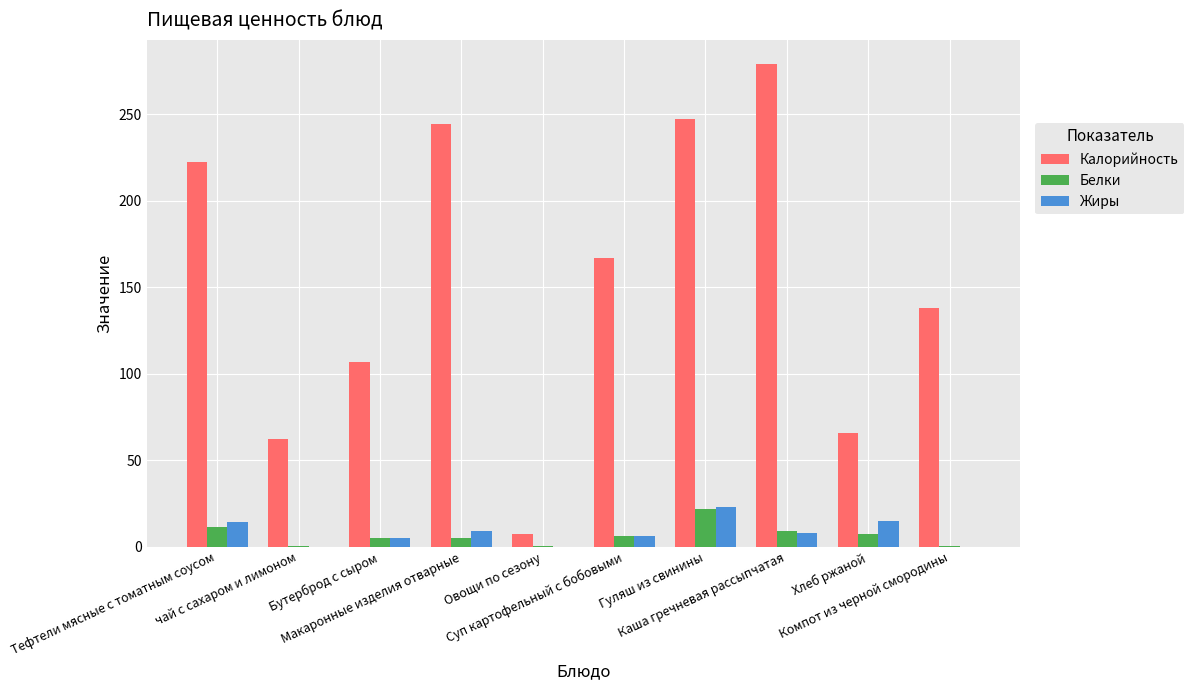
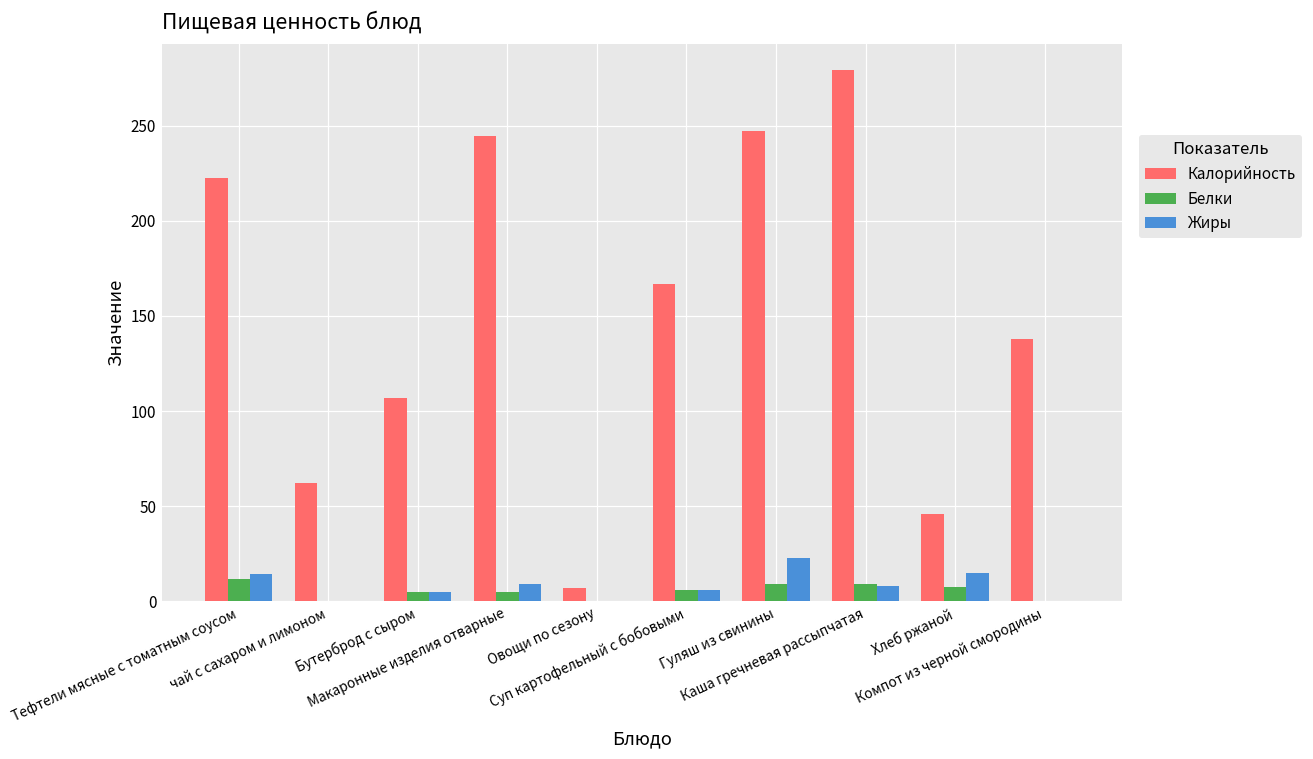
Белки, Гуляш из свинины: 22 -> 9
Калорийность, Хлеб ржаной: 66 -> 46
